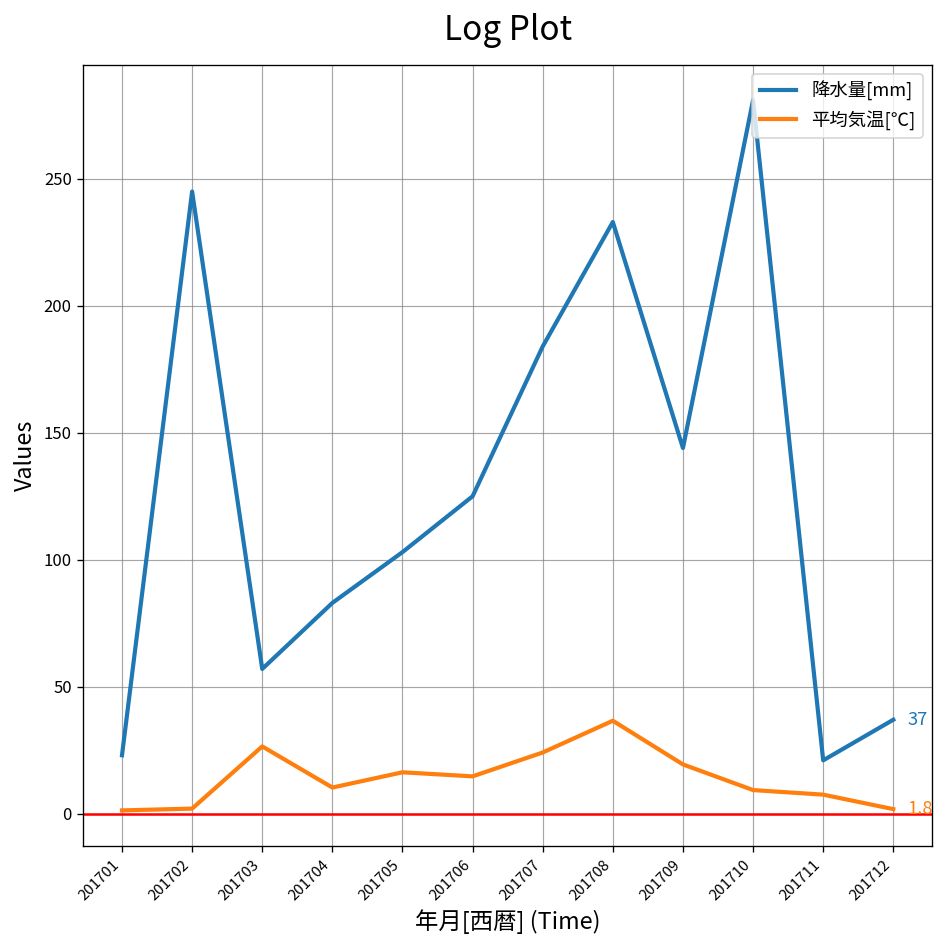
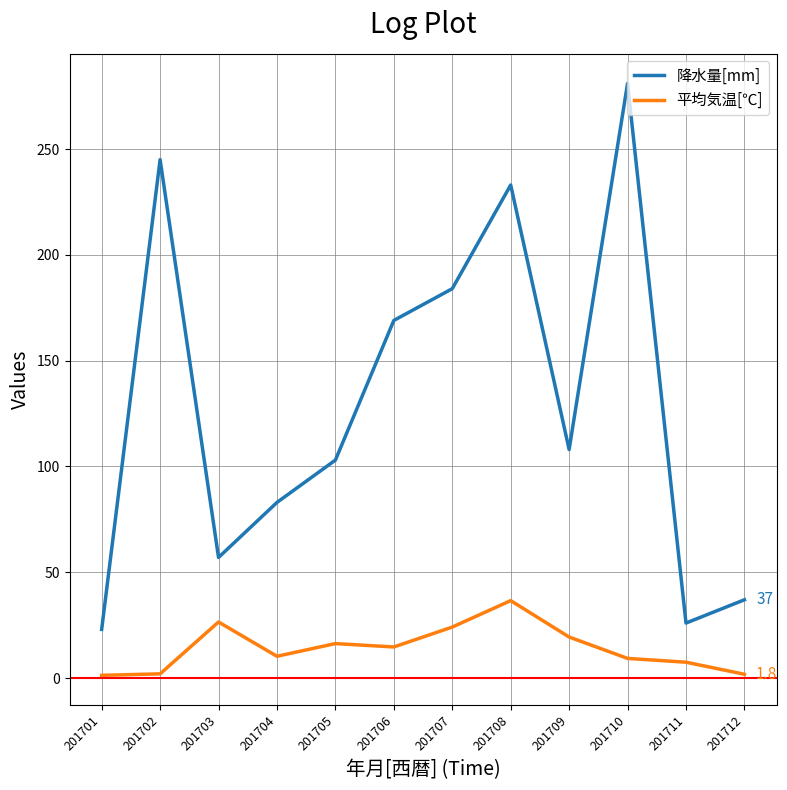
降水量[mm], 201706: 125 -> 169
降水量[mm], 201709: 144 -> 108
降水量[mm], 201711: 21 -> 26
